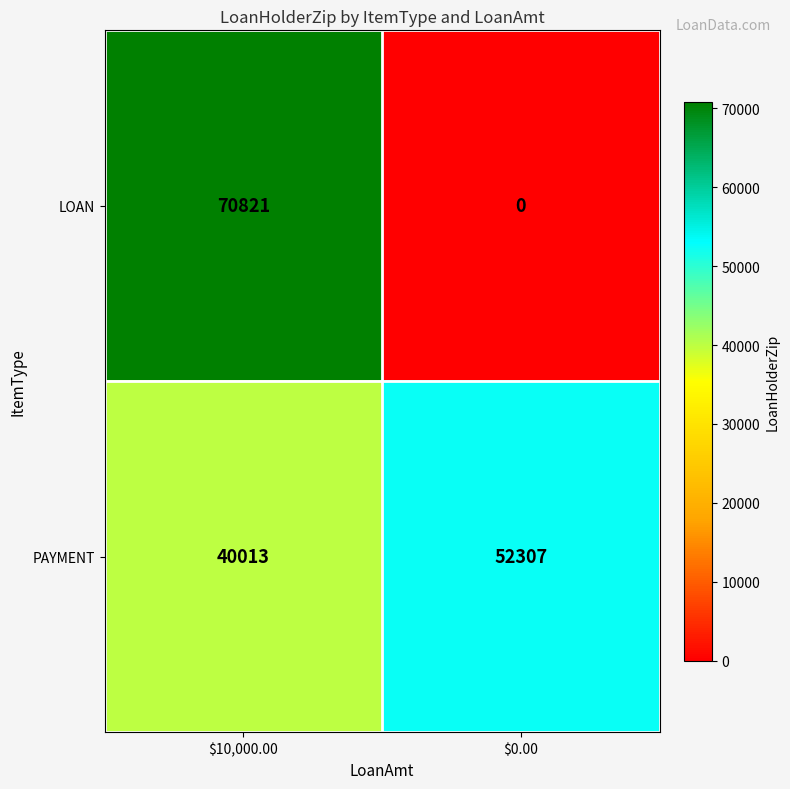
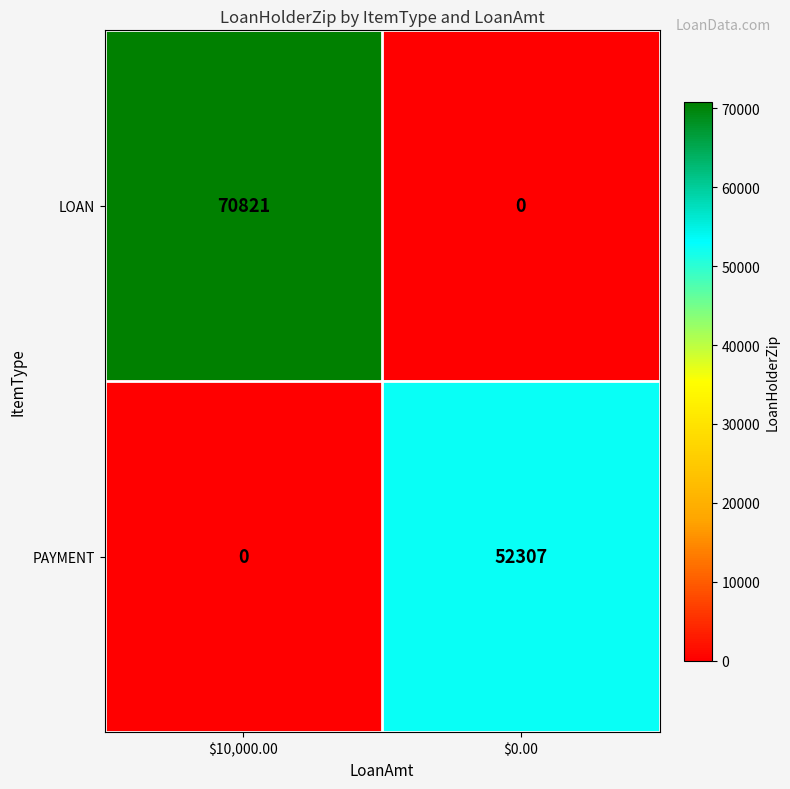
PAYMENT, $10,000.00: 40013 -> 0
